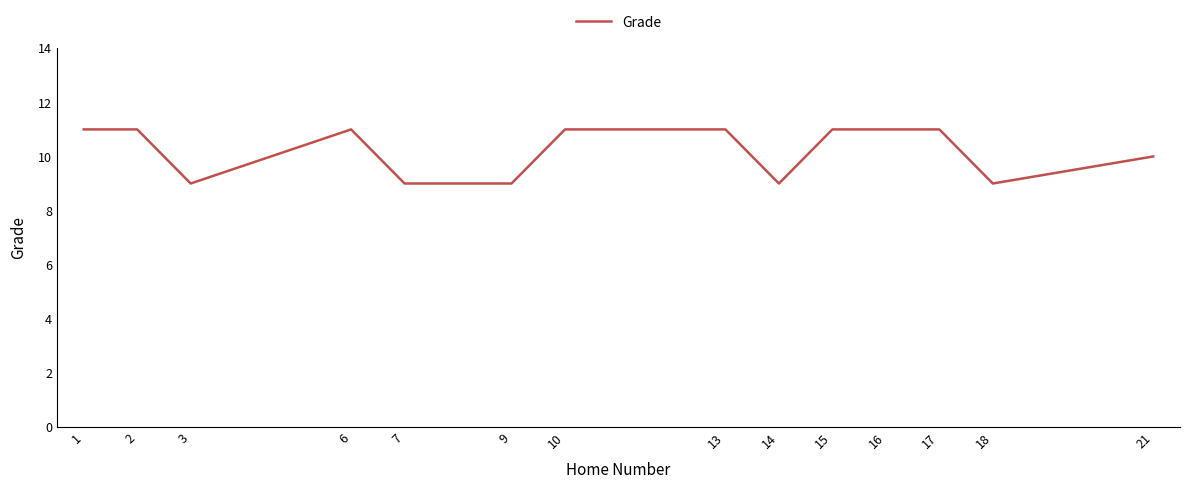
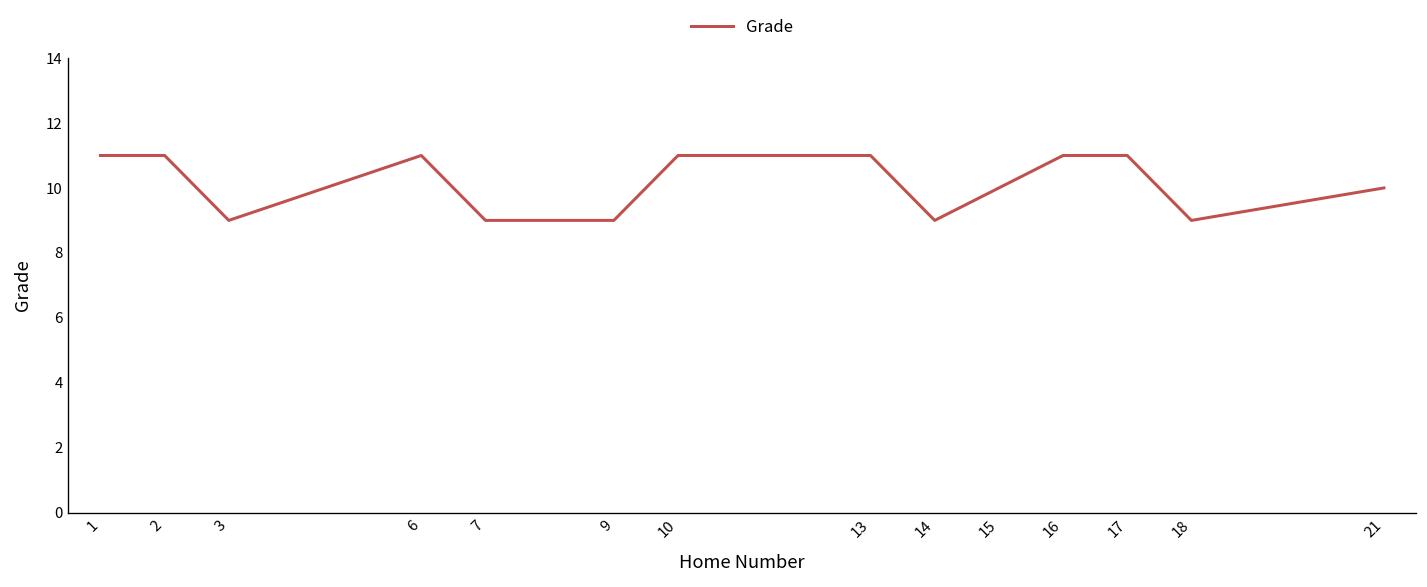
15: 11 -> 10
